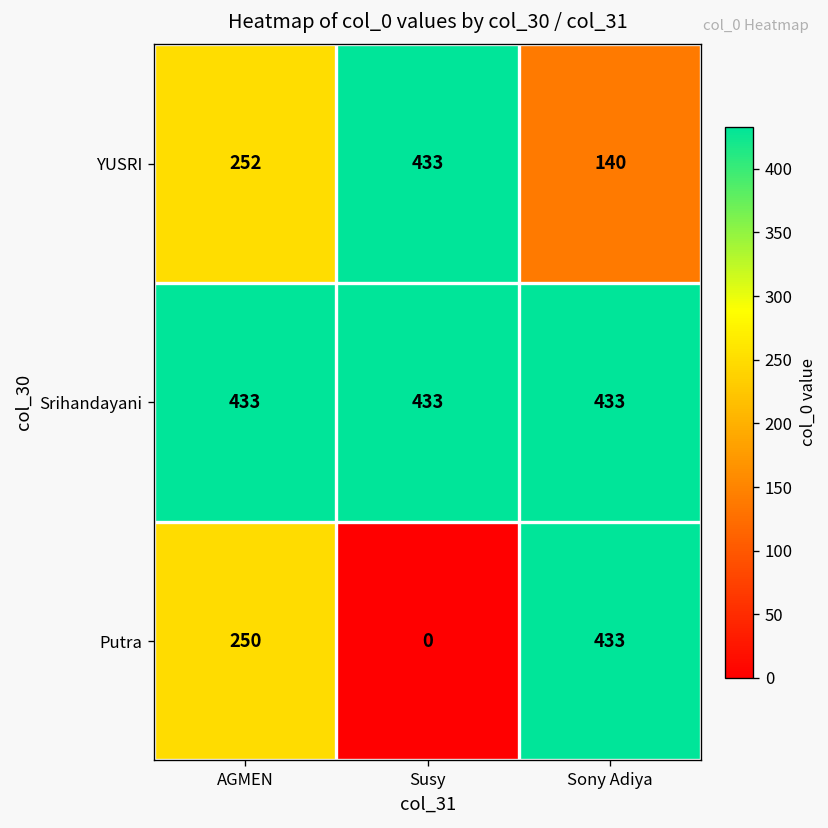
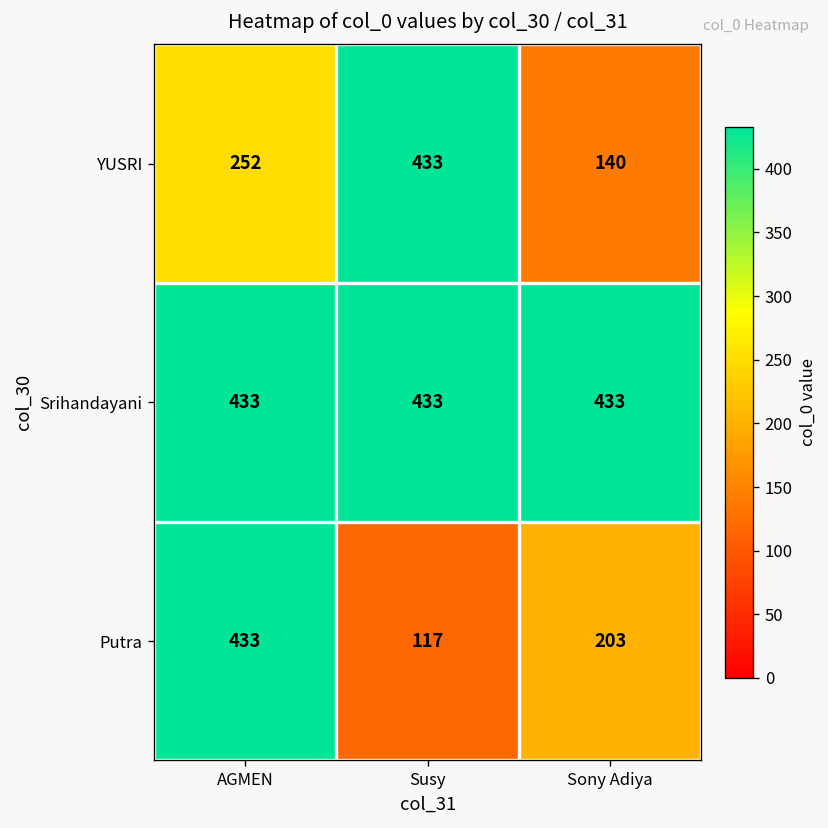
Putra, AGMEN: 250 -> 433
Putra, Susy: 0 -> 117
Putra, Sony Adiya: 433 -> 203
